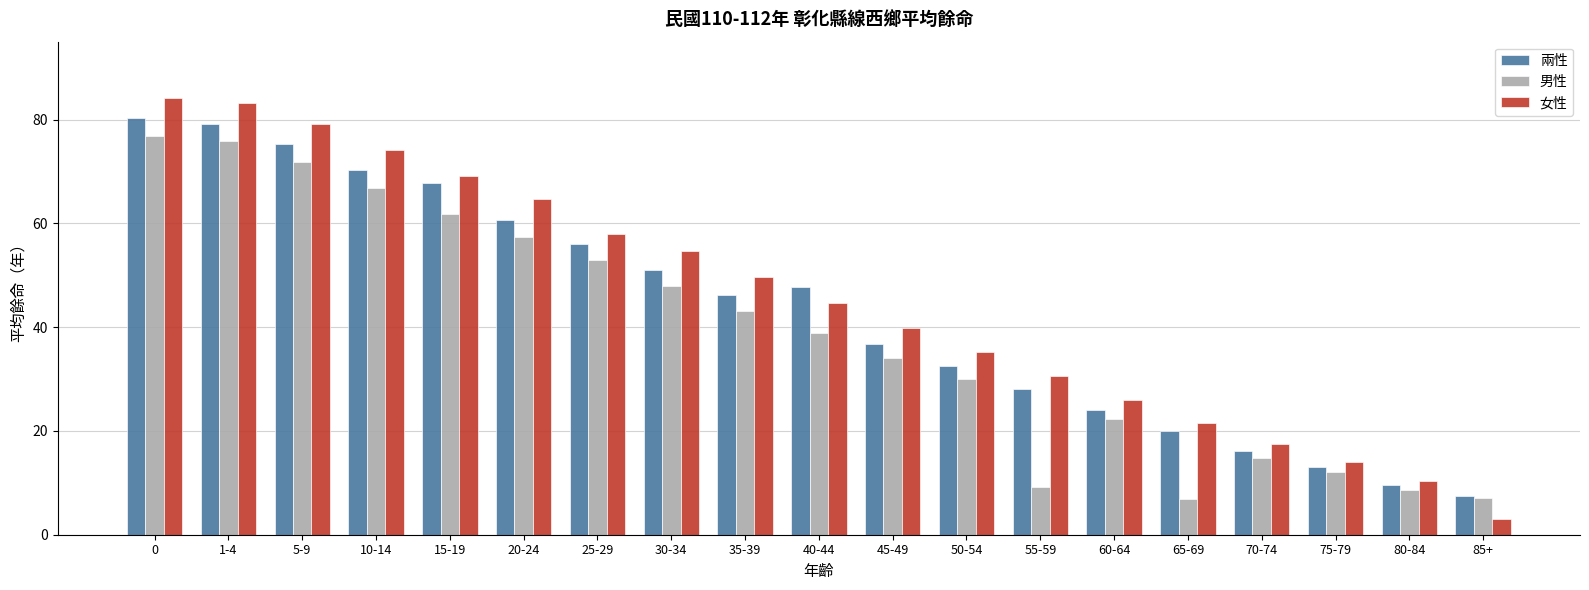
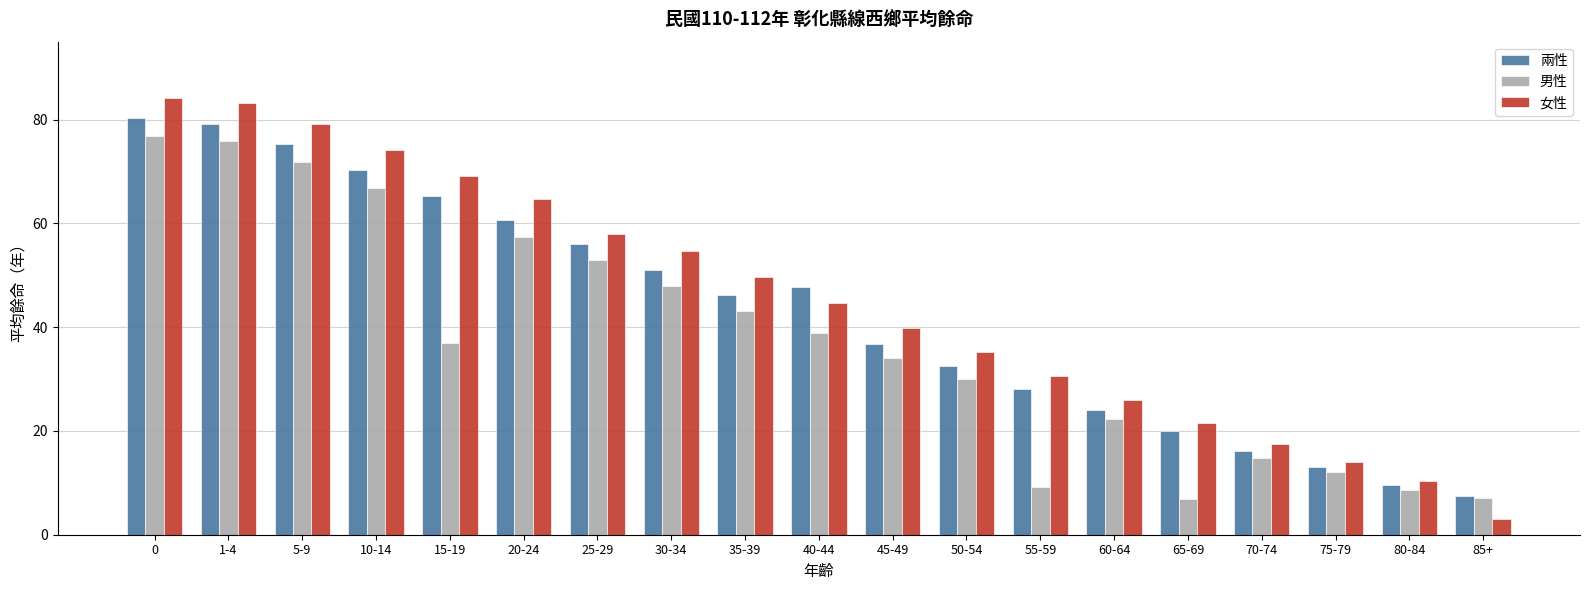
兩性, 15-19: 68 -> 65
男性, 15-19: 62 -> 37
